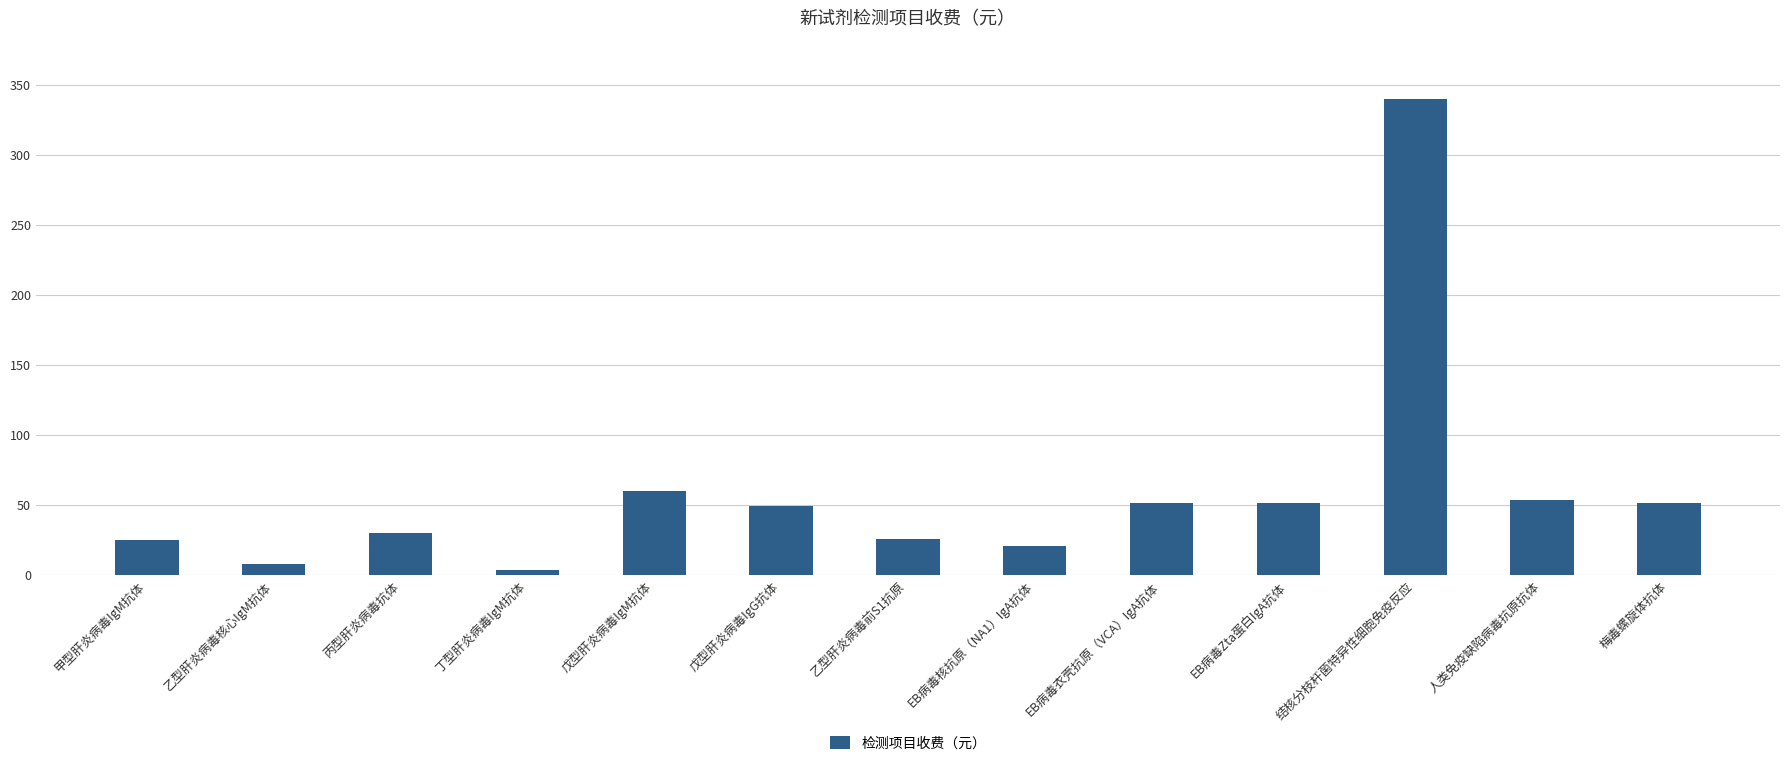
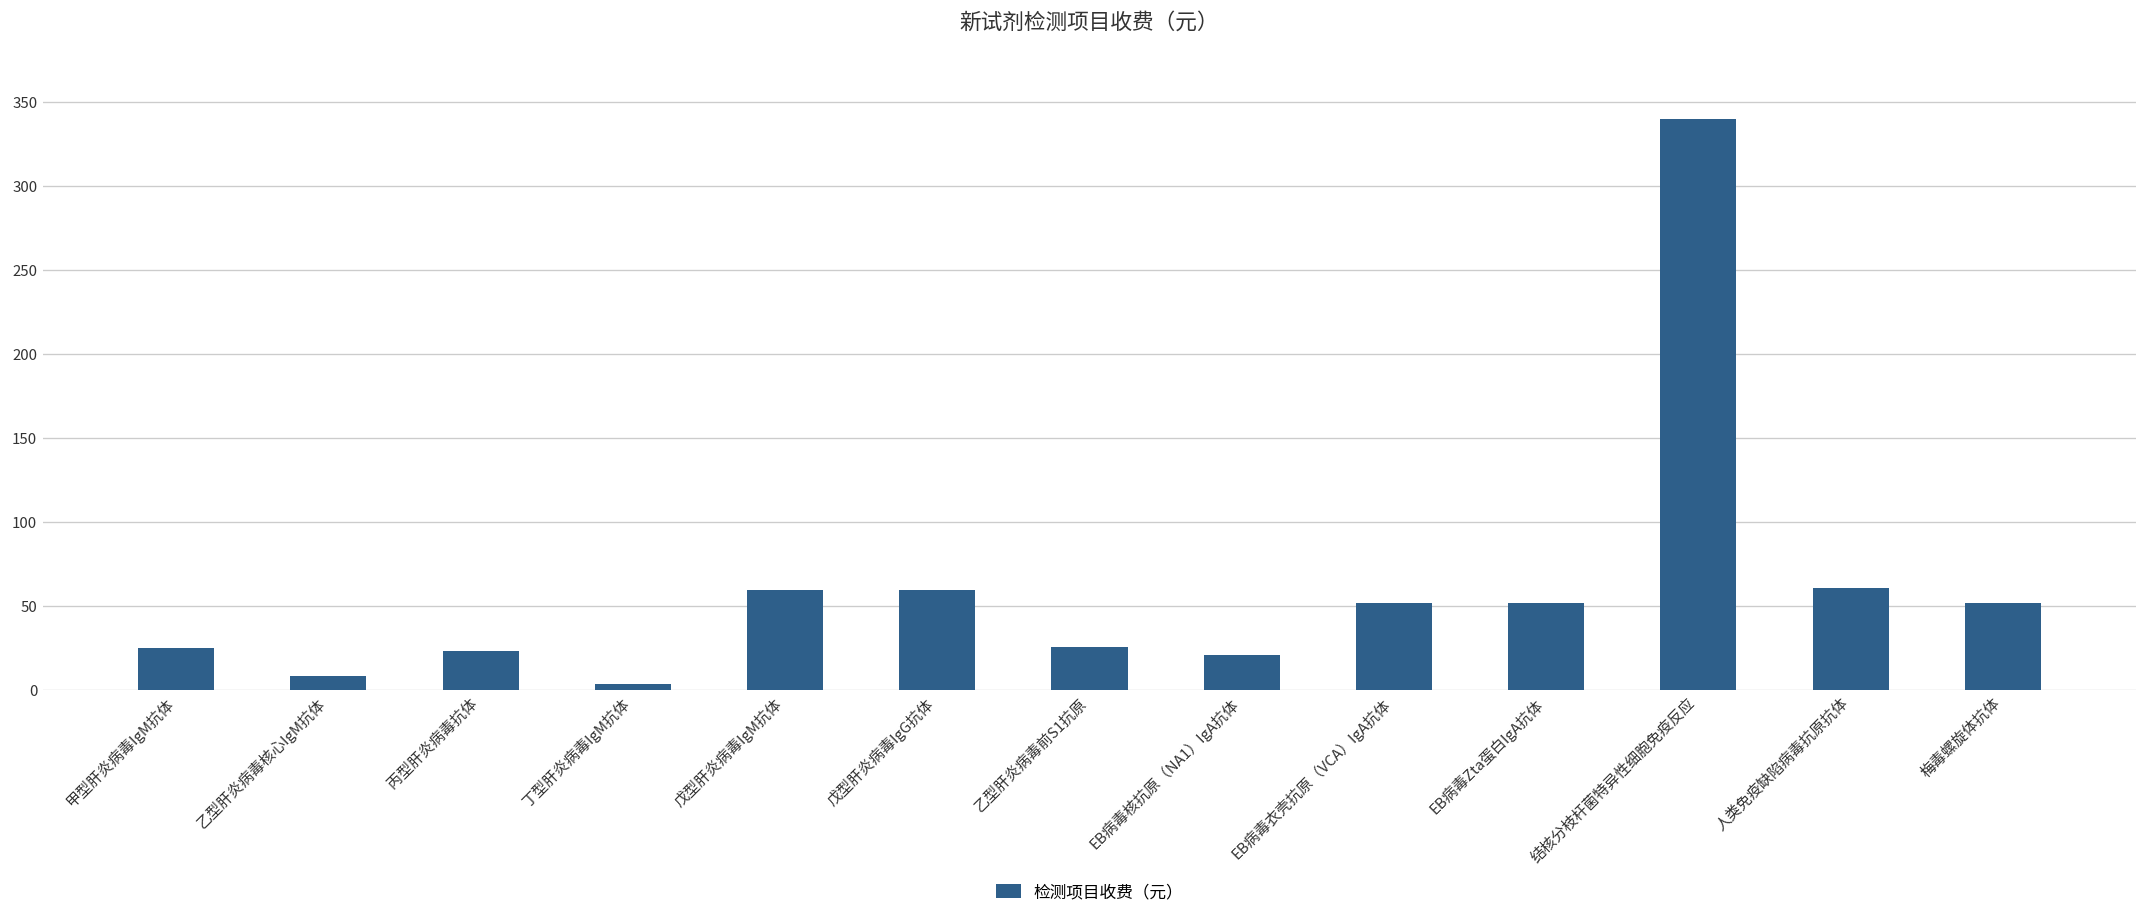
丙型肝炎病毒抗体: 30 -> 23
戊型肝炎病毒IgG抗体: 50 -> 60
人类免疫缺陷病毒抗原抗体: 53 -> 61
